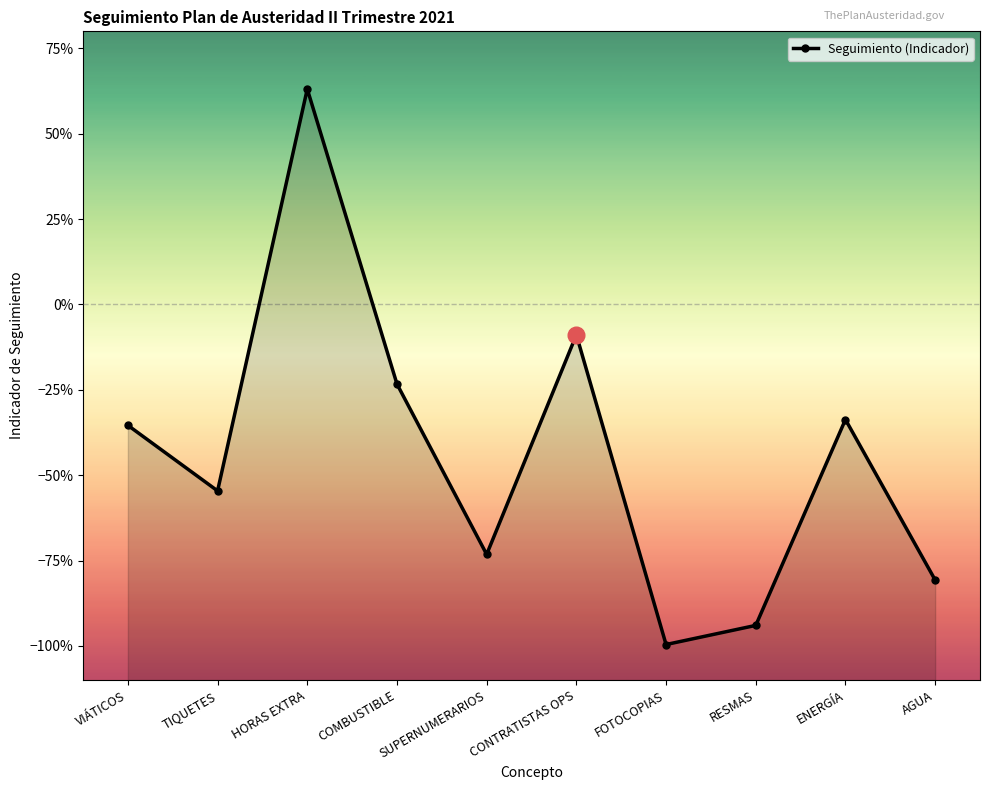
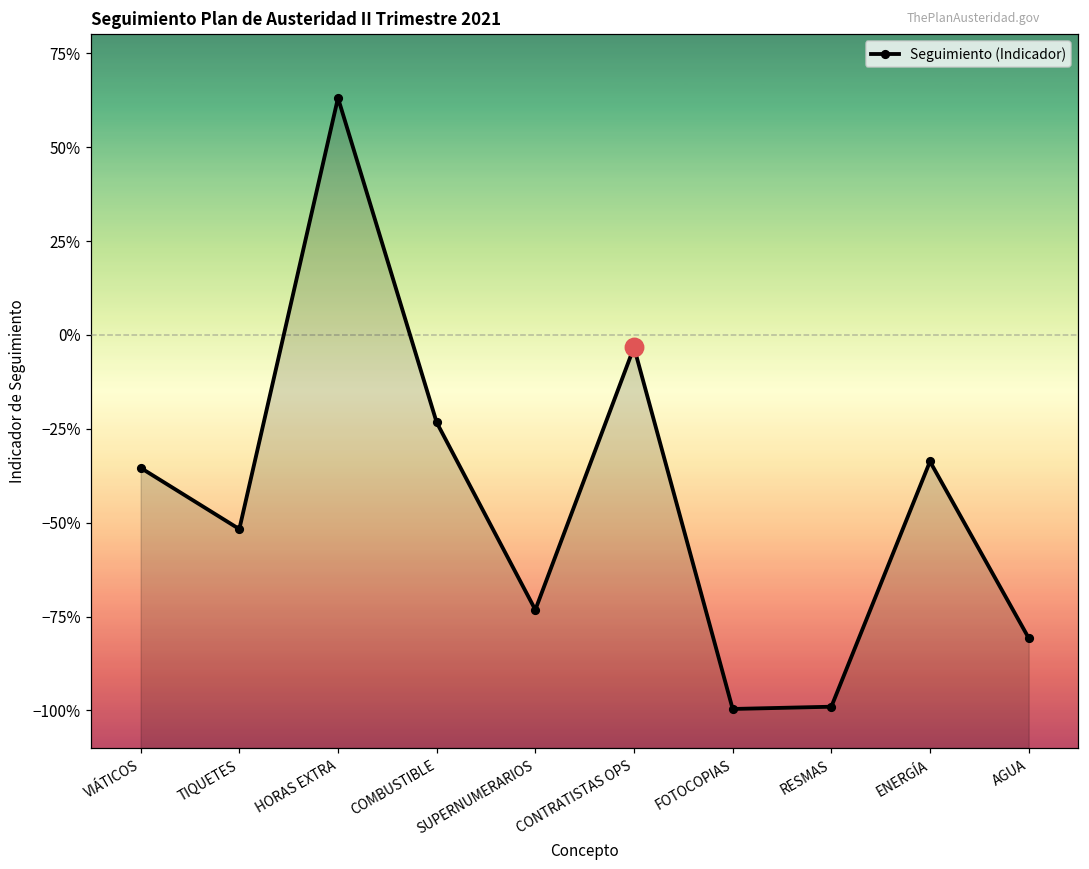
Seguimiento (Indicador), TIQUETES: -55% -> -52%
Seguimiento (Indicador), CONTRATISTAS OPS: -9% -> -3%
Seguimiento (Indicador), RESMAS: -94% -> -99%
